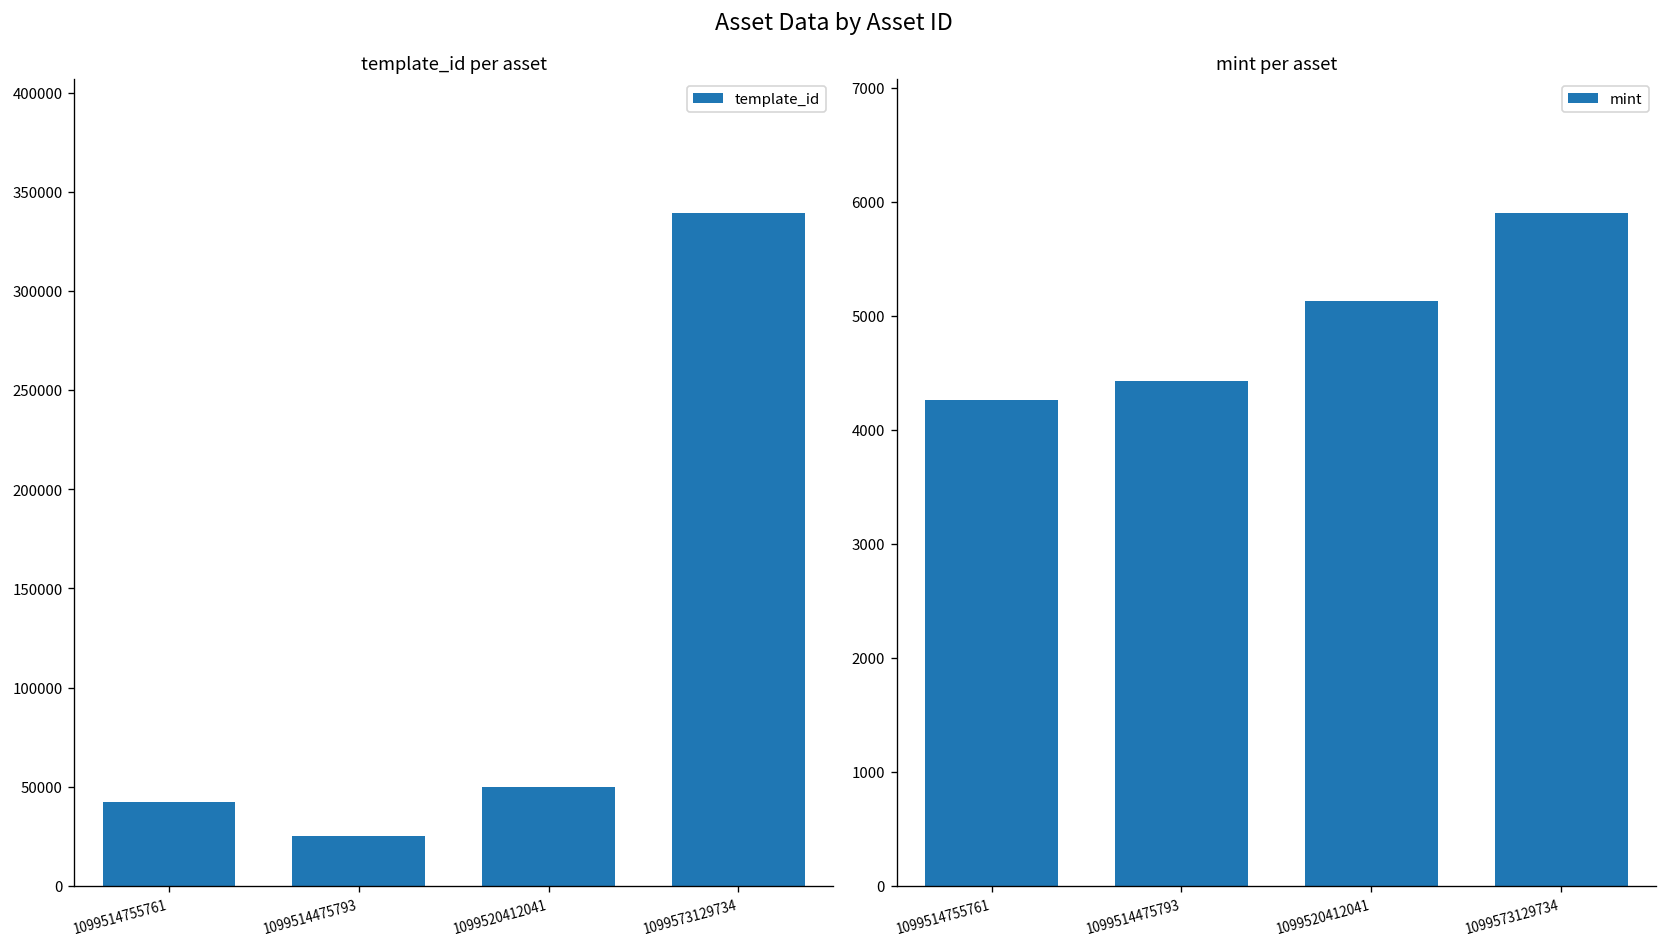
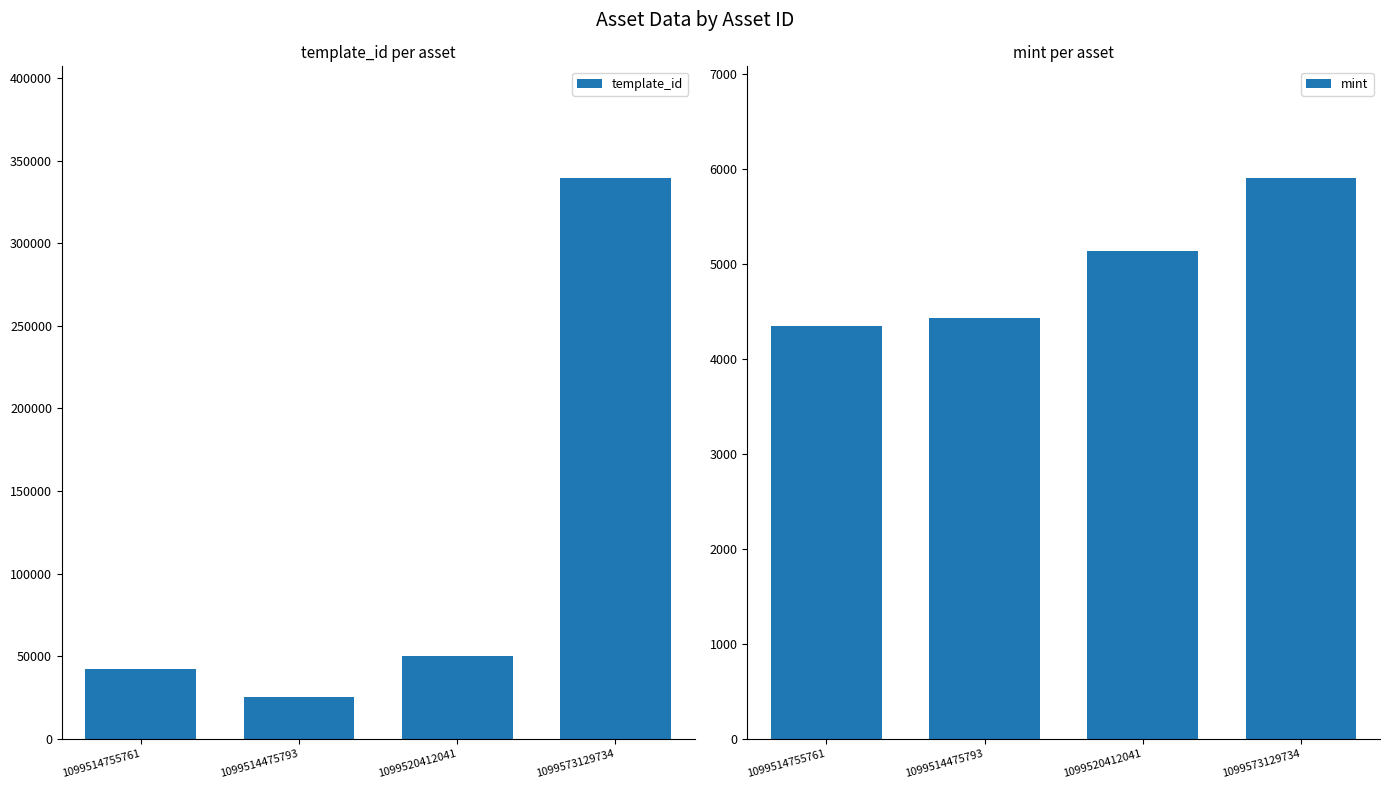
mint per asset, 1099514755761: 4260 -> 4340
